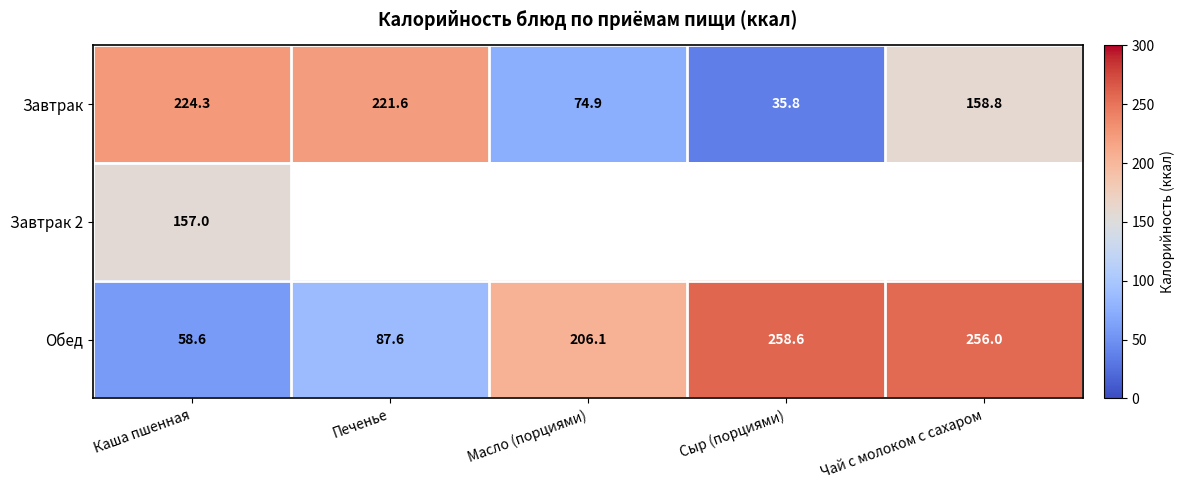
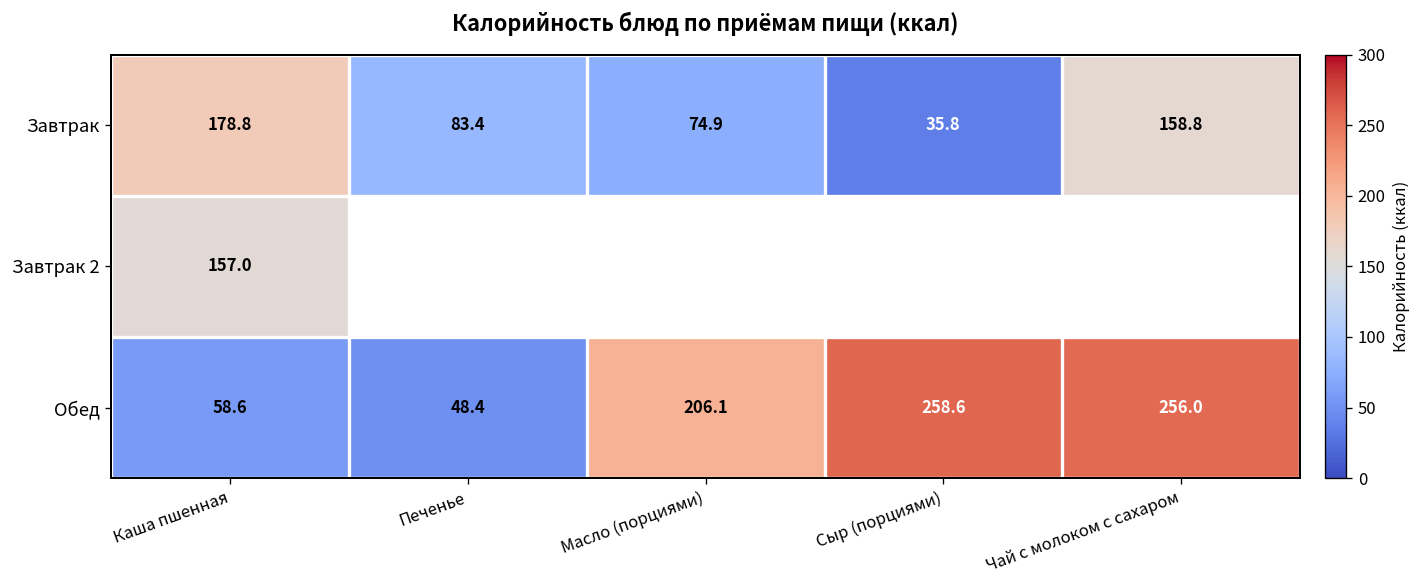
Завтрак, Каша пшенная: 224.3 -> 178.8
Завтрак, Печенье: 221.6 -> 83.4
Обед, Печенье: 87.6 -> 48.4
